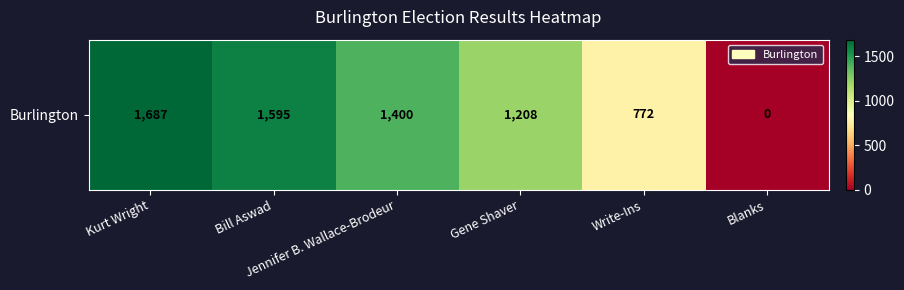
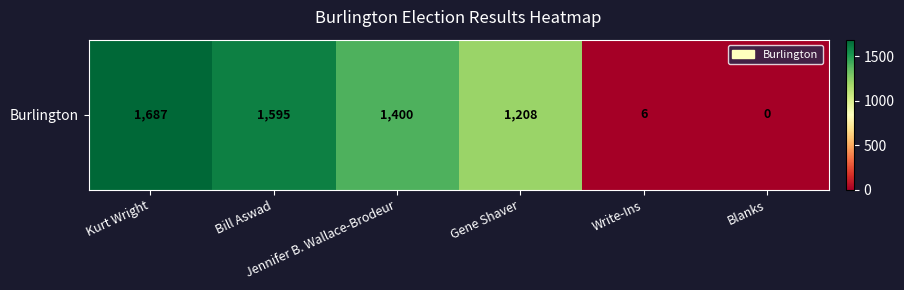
Burlington, Write-Ins: 772 -> 6
